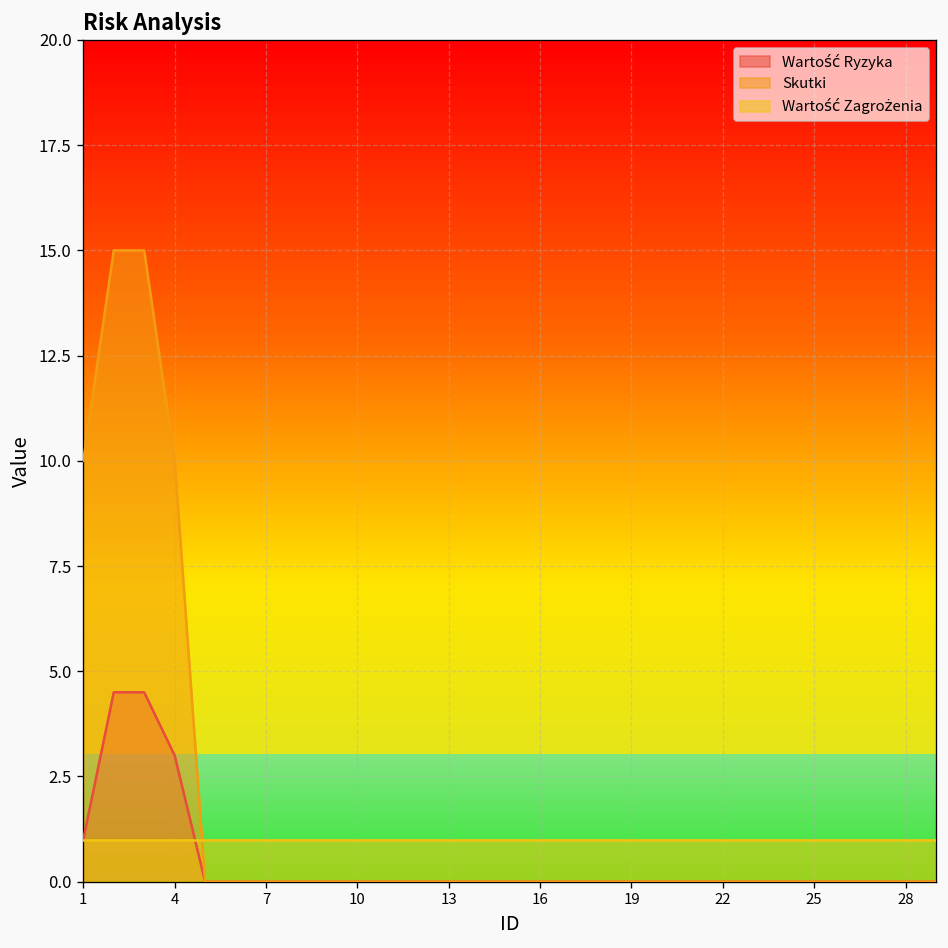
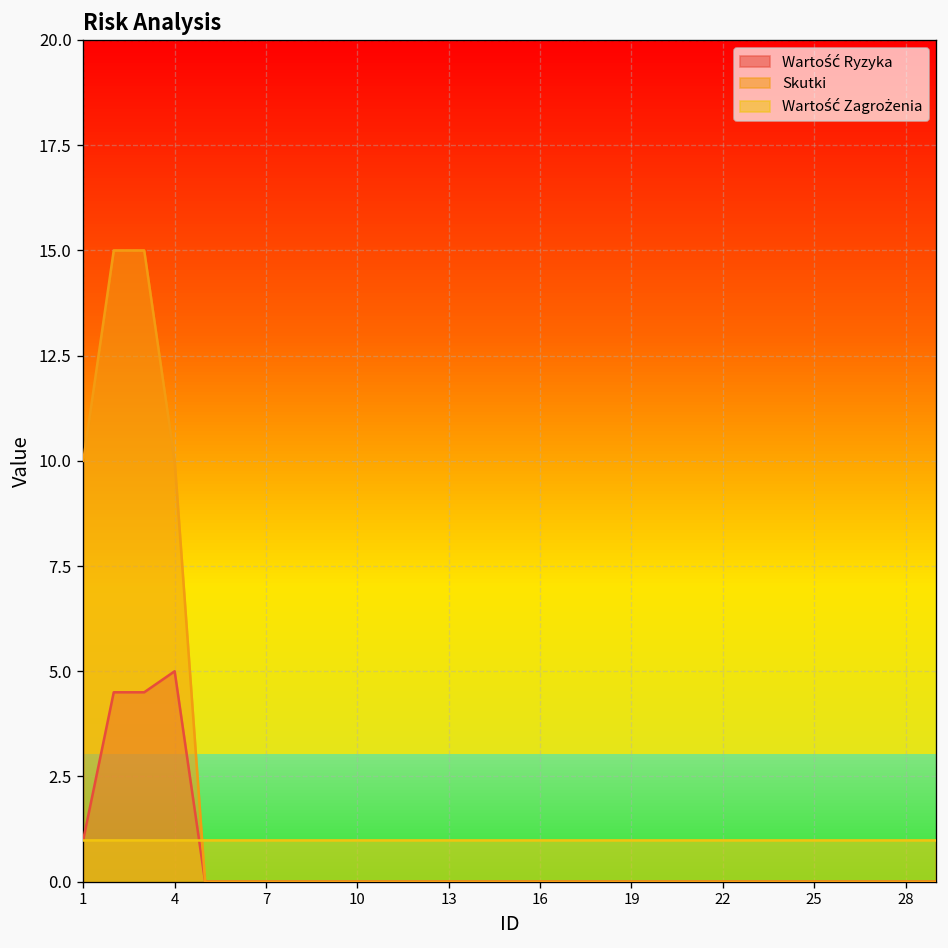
Wartość Ryzyka, 4: 3 -> 5
